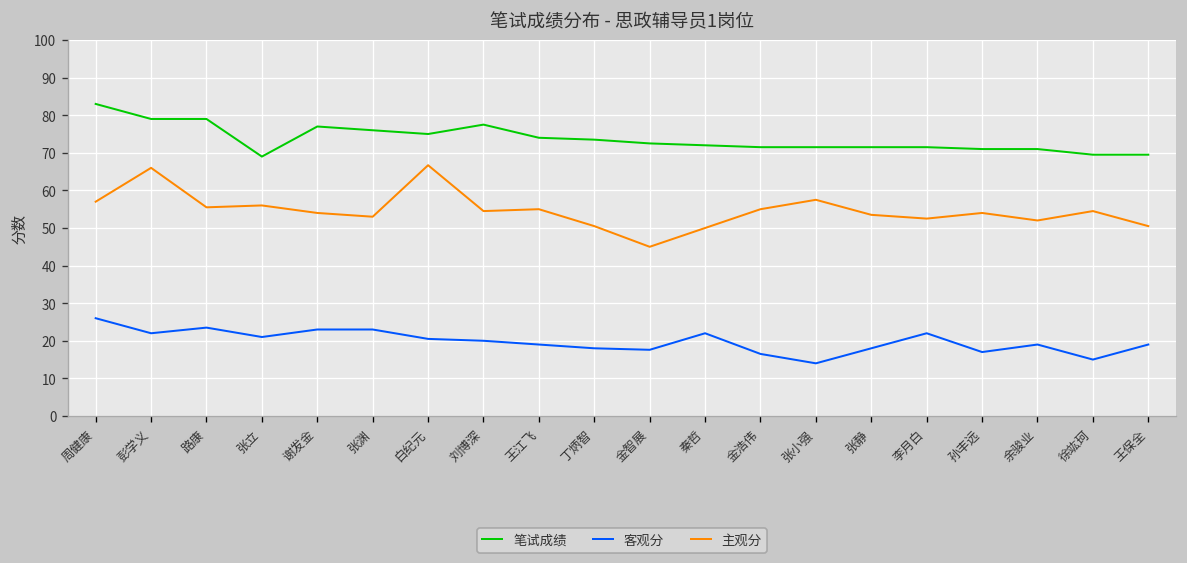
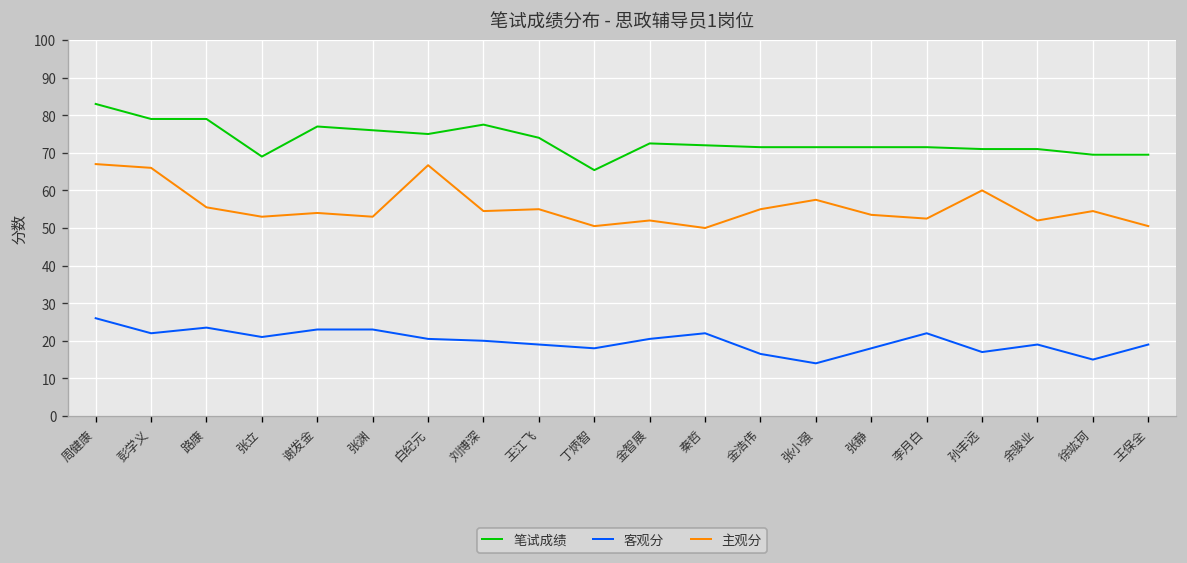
主观分, 周健康: 57 -> 67
主观分, 张立: 56 -> 53
笔试成绩, 丁炳智: 74 -> 65
客观分, 金智展: 18 -> 21
主观分, 金智展: 45 -> 52
主观分, 孙丰远: 54 -> 60
